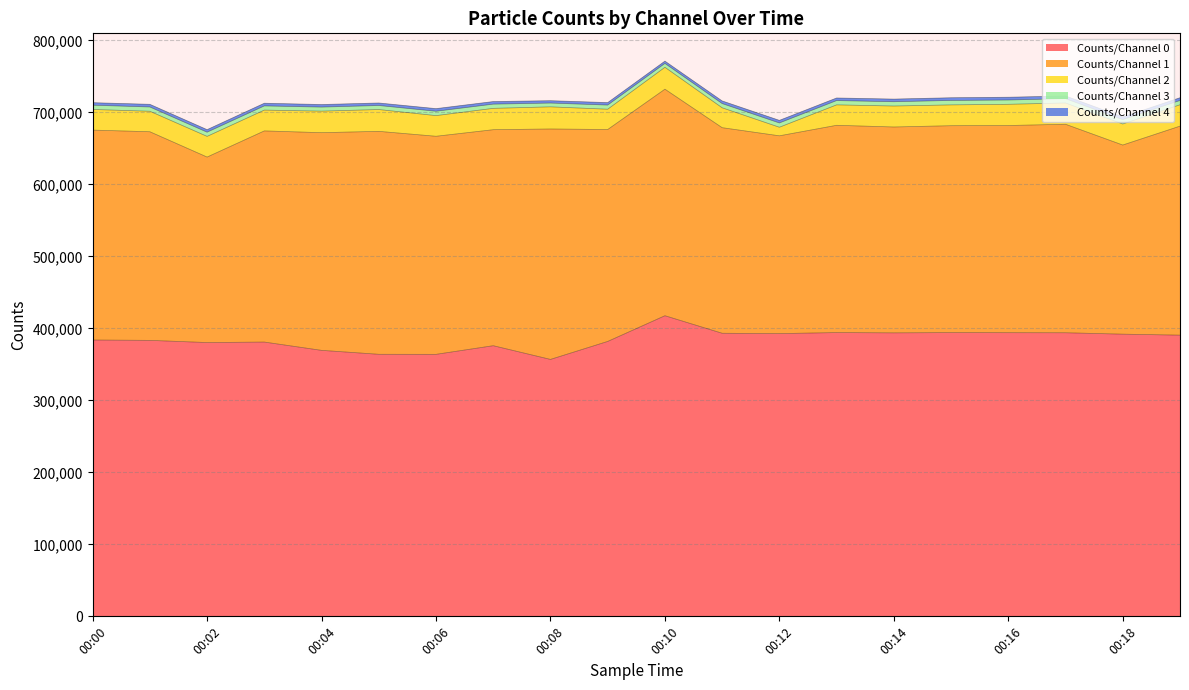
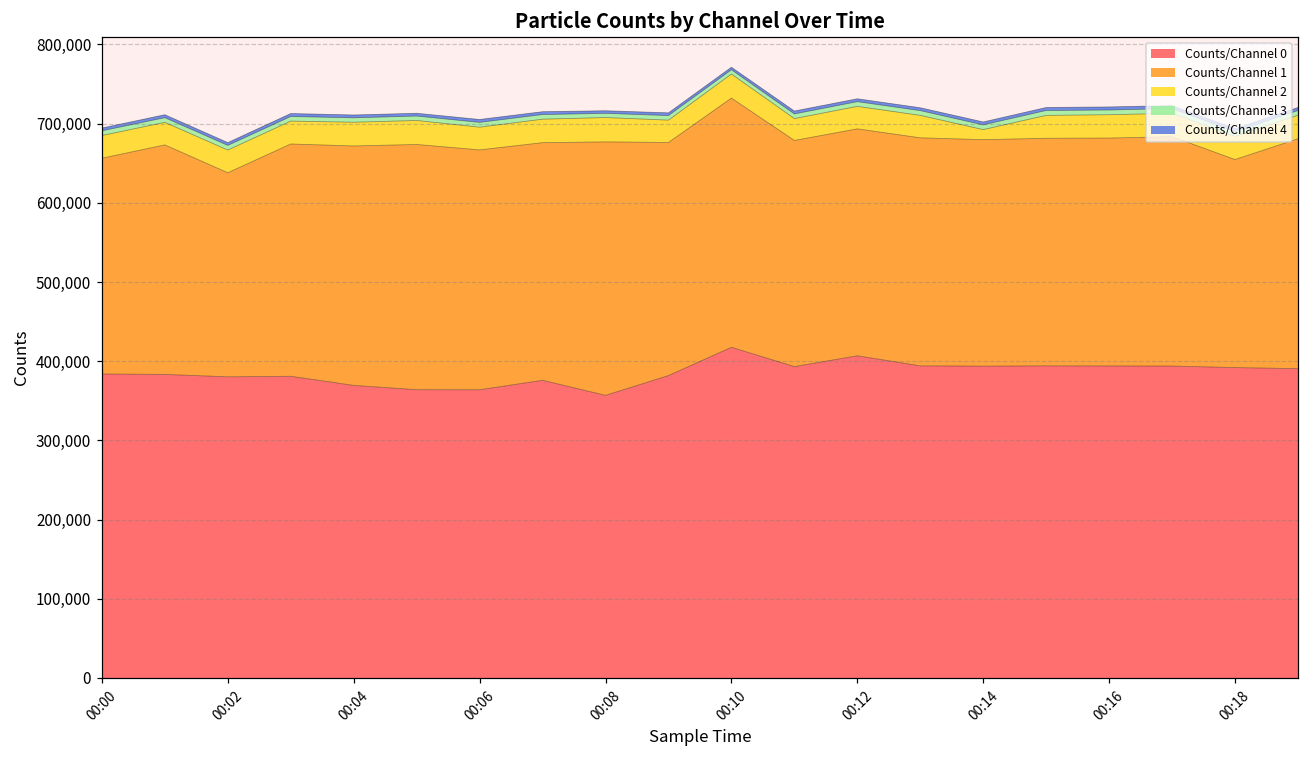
Counts/Channel 1, 00:00: 290,000 -> 270,000
Counts/Channel 0, 00:12: 390,000 -> 410,000
Counts/Channel 1, 00:12: 270,000 -> 290,000
Counts/Channel 2, 00:12: 10,000 -> 30,000
Counts/Channel 2, 00:14: 30,000 -> 10,000
